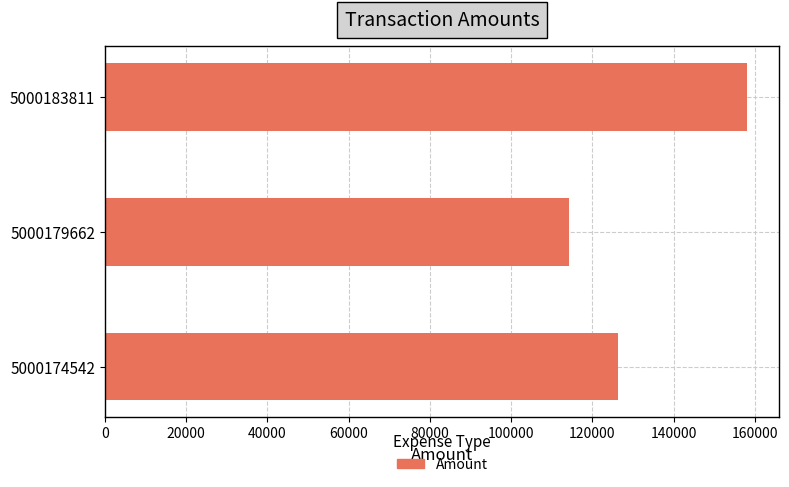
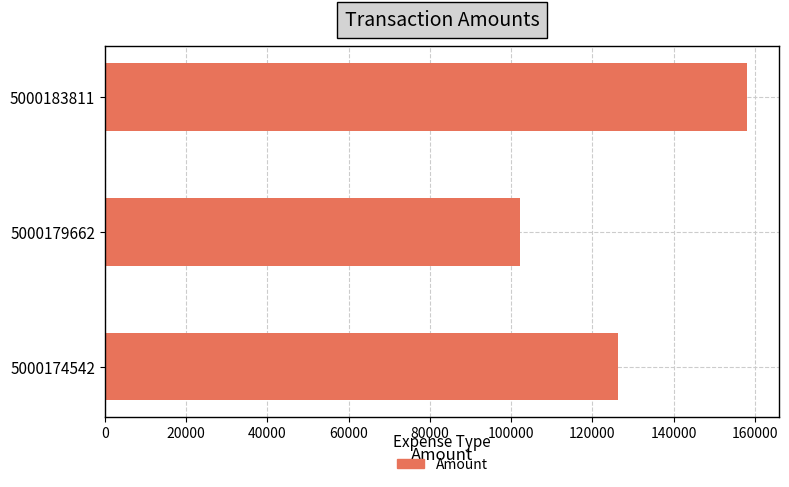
5000179662: 114000 -> 102000
